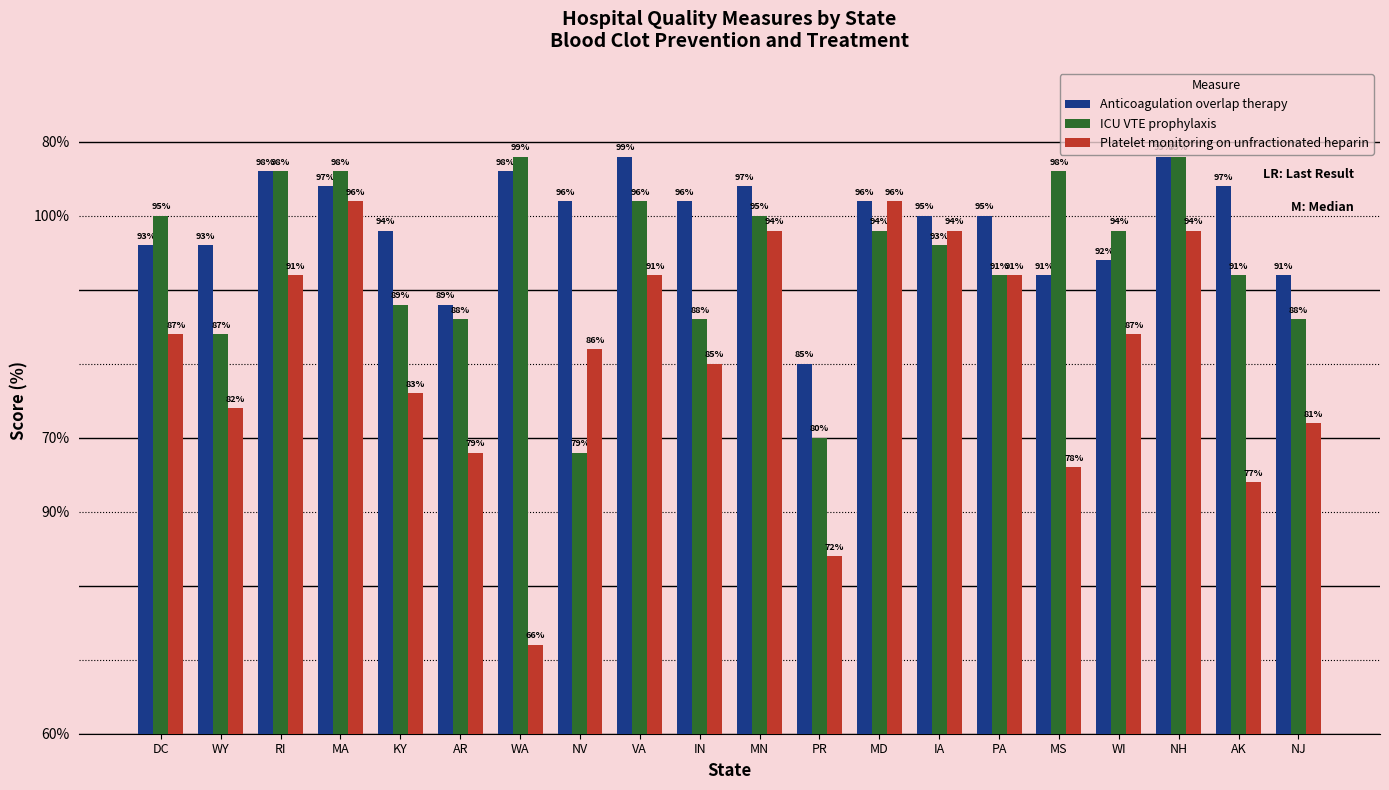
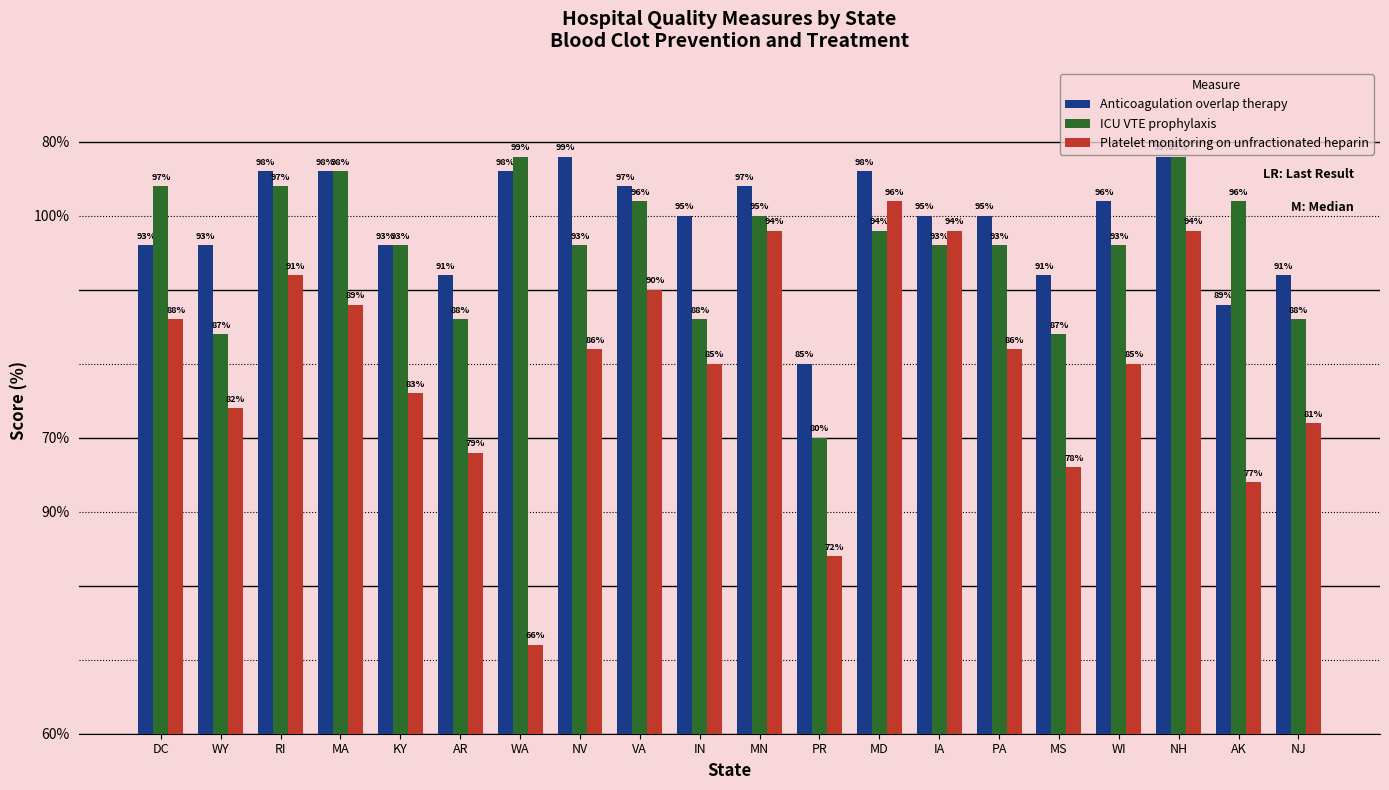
ICU VTE prophylaxis, DC: 95% -> 97%
Platelet monitoring on unfractionated heparin, DC: 87% -> 88%
ICU VTE prophylaxis, RI: 98% -> 97%
Anticoagulation overlap therapy, MA: 97% -> 98%
Platelet monitoring on unfractionated heparin, MA: 96% -> 89%
Anticoagulation overlap therapy, KY: 94% -> 93%
ICU VTE prophylaxis, KY: 89% -> 93%
Anticoagulation overlap therapy, AR: 89% -> 91%
Anticoagulation overlap therapy, NV: 96% -> 99%
ICU VTE prophylaxis, NV: 79% -> 93%
Anticoagulation overlap therapy, VA: 99% -> 97%
Platelet monitoring on unfractionated heparin, VA: 91% -> 90%
Anticoagulation overlap therapy, IN: 96% -> 95%
Anticoagulation overlap therapy, MD: 96% -> 98%
ICU VTE prophylaxis, PA: 91% -> 93%
Platelet monitoring on unfractionated heparin, PA: 91% -> 86%
ICU VTE prophylaxis, MS: 98% -> 87%
Anticoagulation overlap therapy, WI: 92% -> 96%
ICU VTE prophylaxis, WI: 94% -> 93%
Platelet monitoring on unfractionated heparin, WI: 87% -> 85%
Anticoagulation overlap therapy, AK: 97% -> 89%
ICU VTE prophylaxis, AK: 91% -> 96%
